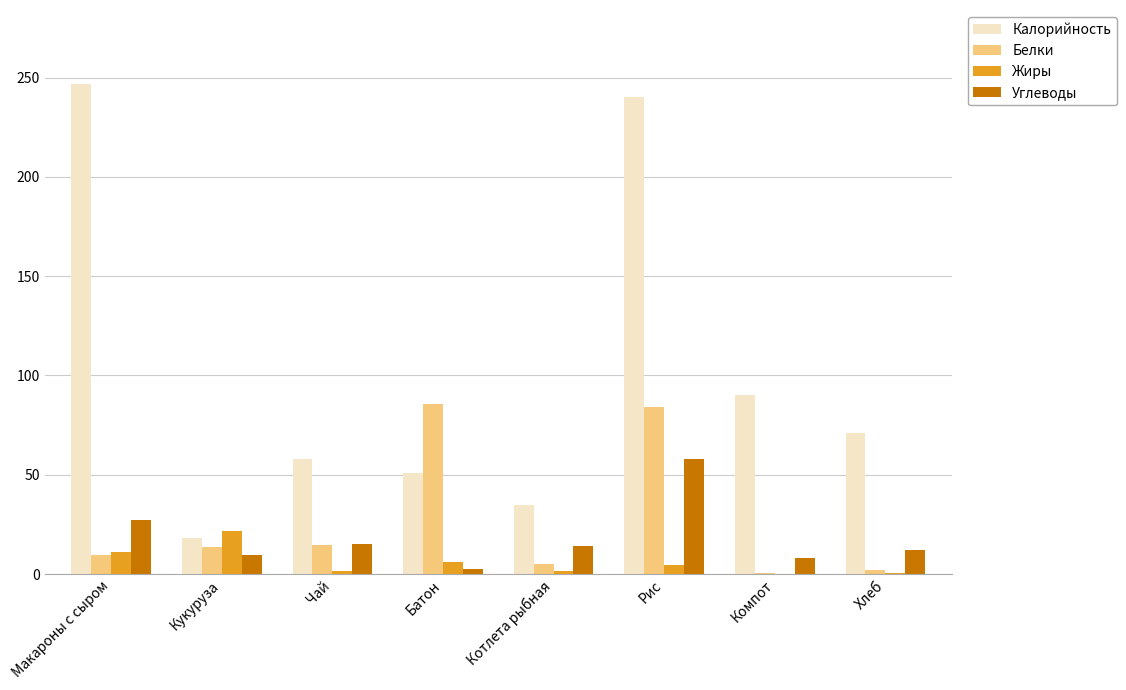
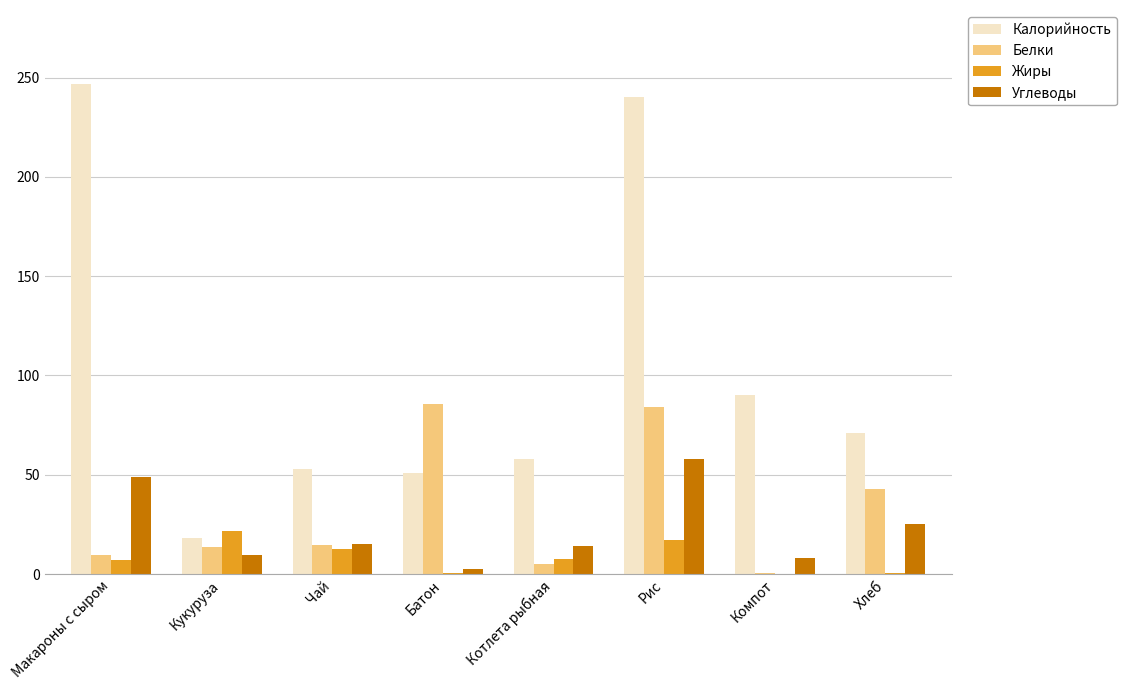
Жиры, Макароны с сыром: 11 -> 7
Углеводы, Макароны с сыром: 27 -> 49
Калорийность, Чай: 58 -> 53
Жиры, Чай: 2 -> 13
Жиры, Батон: 6 -> 1
Калорийность, Котлета рыбная: 35 -> 58
Жиры, Котлета рыбная: 2 -> 7
Жиры, Рис: 4 -> 17
Белки, Хлеб: 2 -> 43
Углеводы, Хлеб: 12 -> 25
